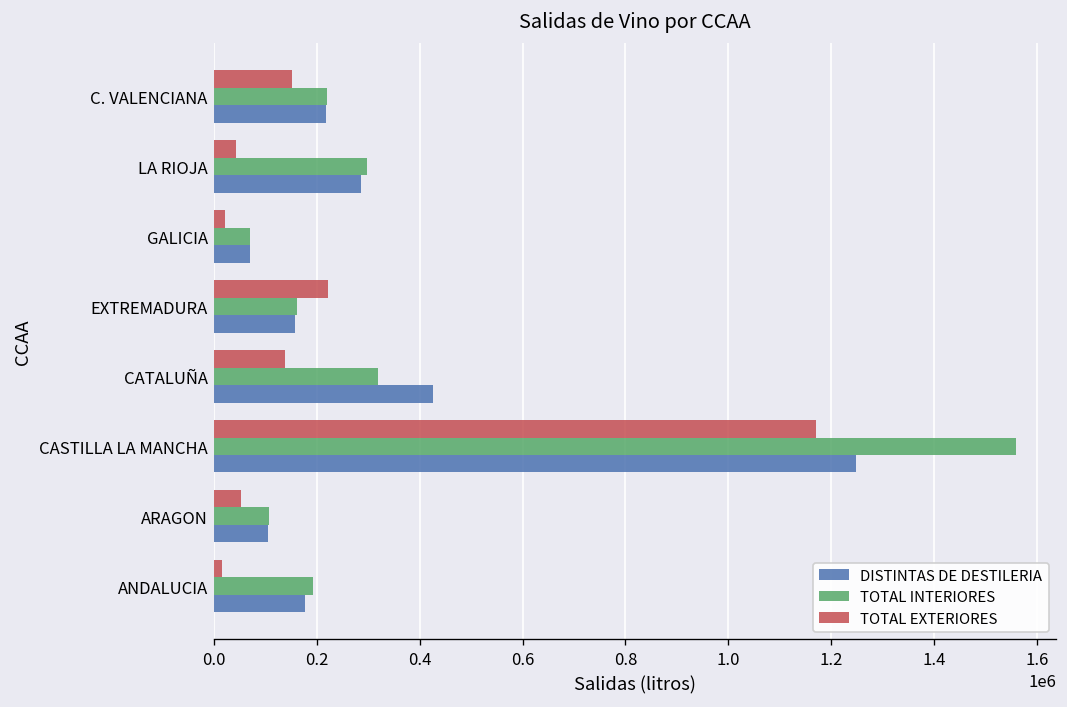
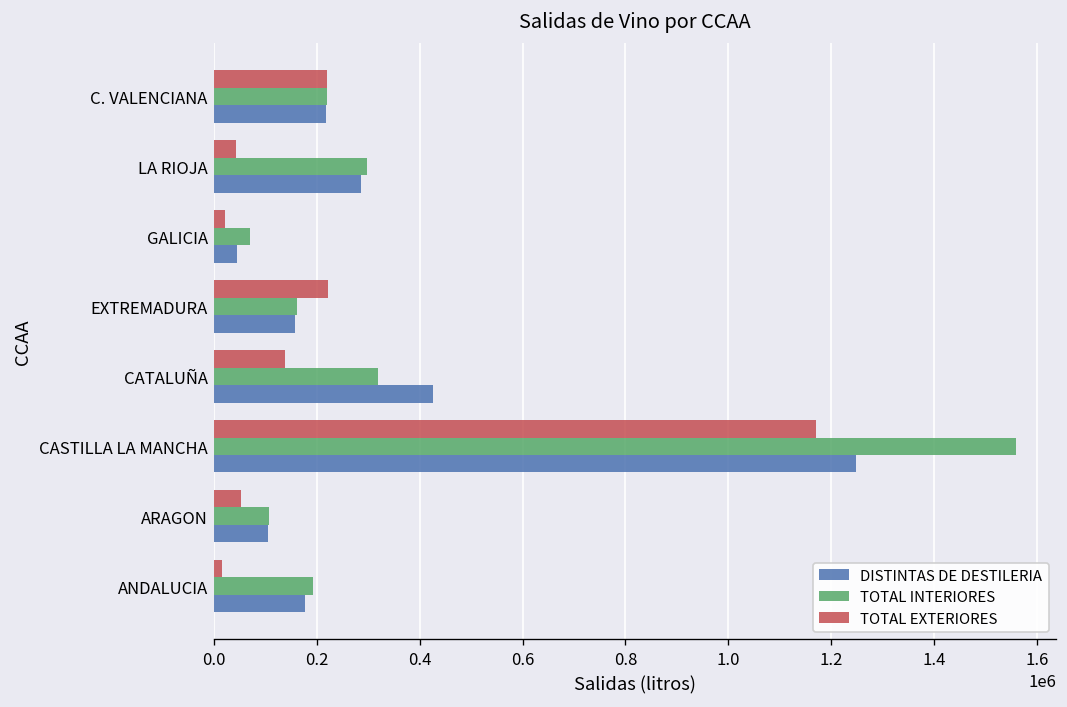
TOTAL EXTERIORES, C. VALENCIANA: 150000 -> 220000
DISTINTAS DE DESTILERIA, GALICIA: 70000 -> 40000
